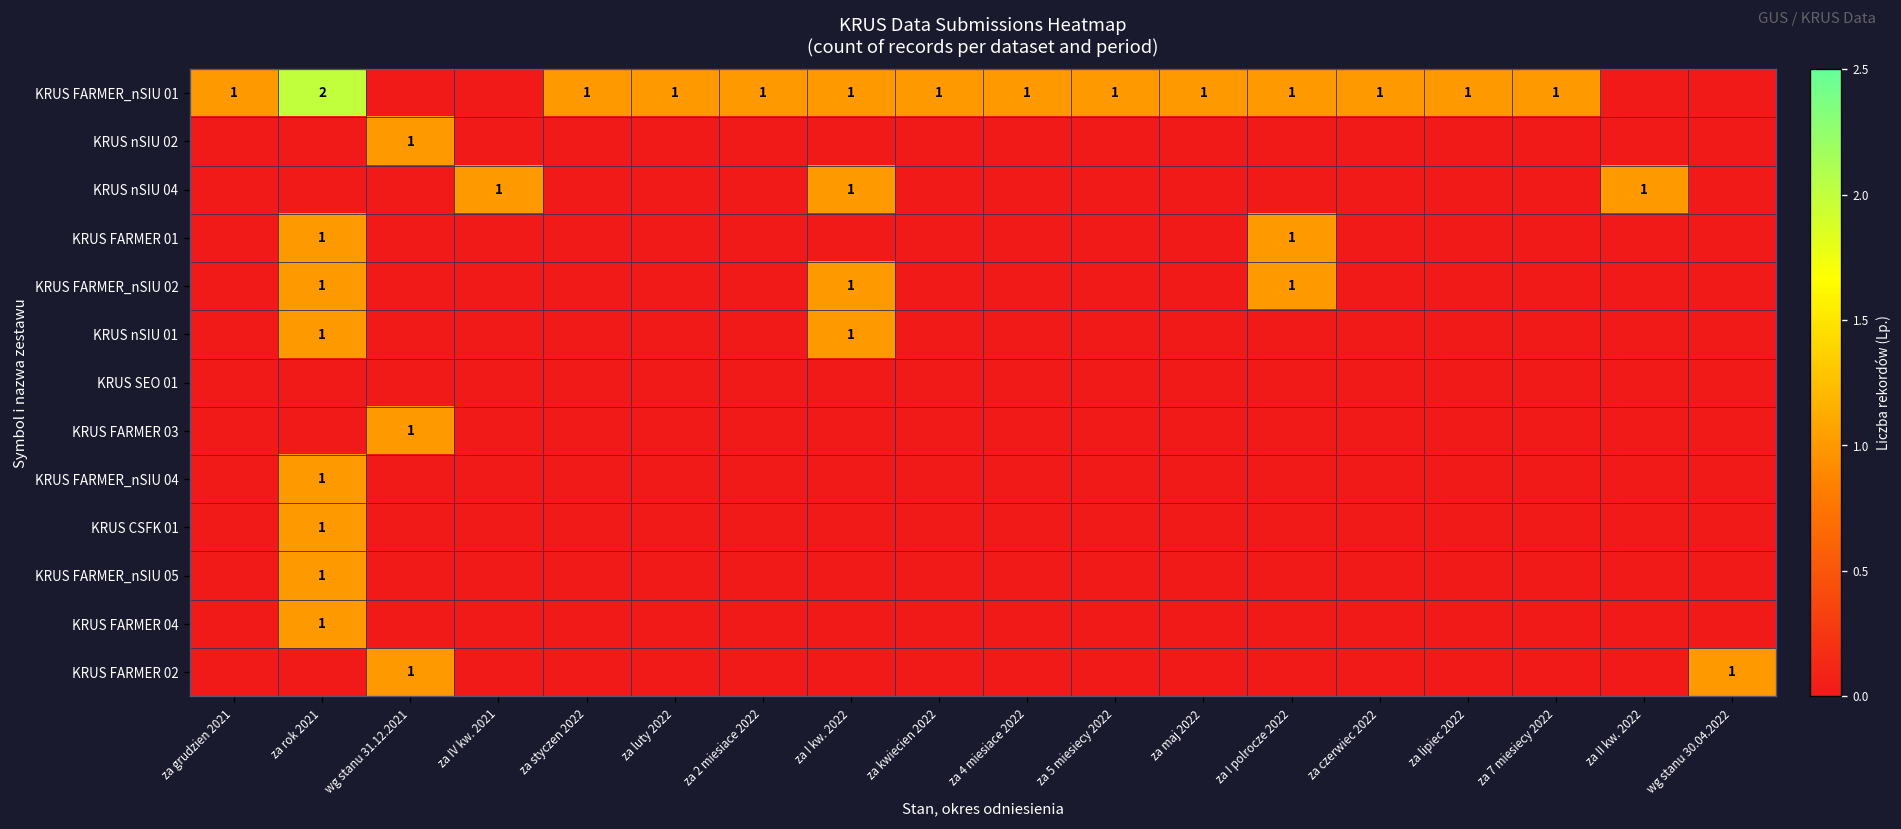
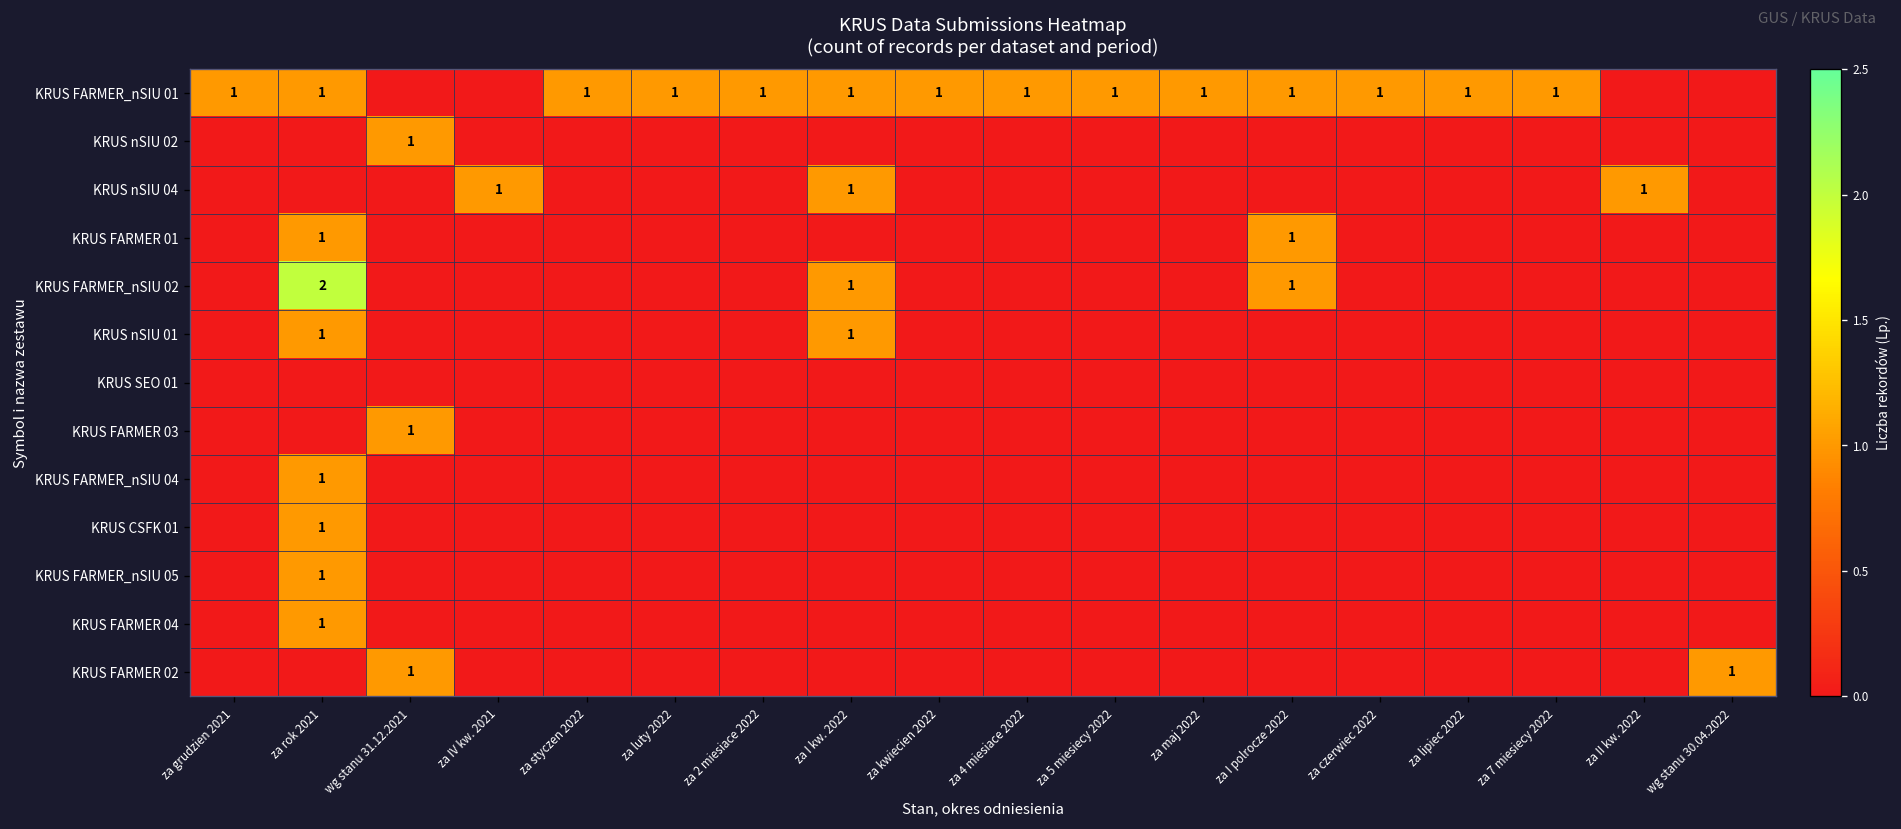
KRUS FARMER_nSIU 01, za rok 2021: 2 -> 1
KRUS FARMER_nSIU 02, za rok 2021: 1 -> 2
